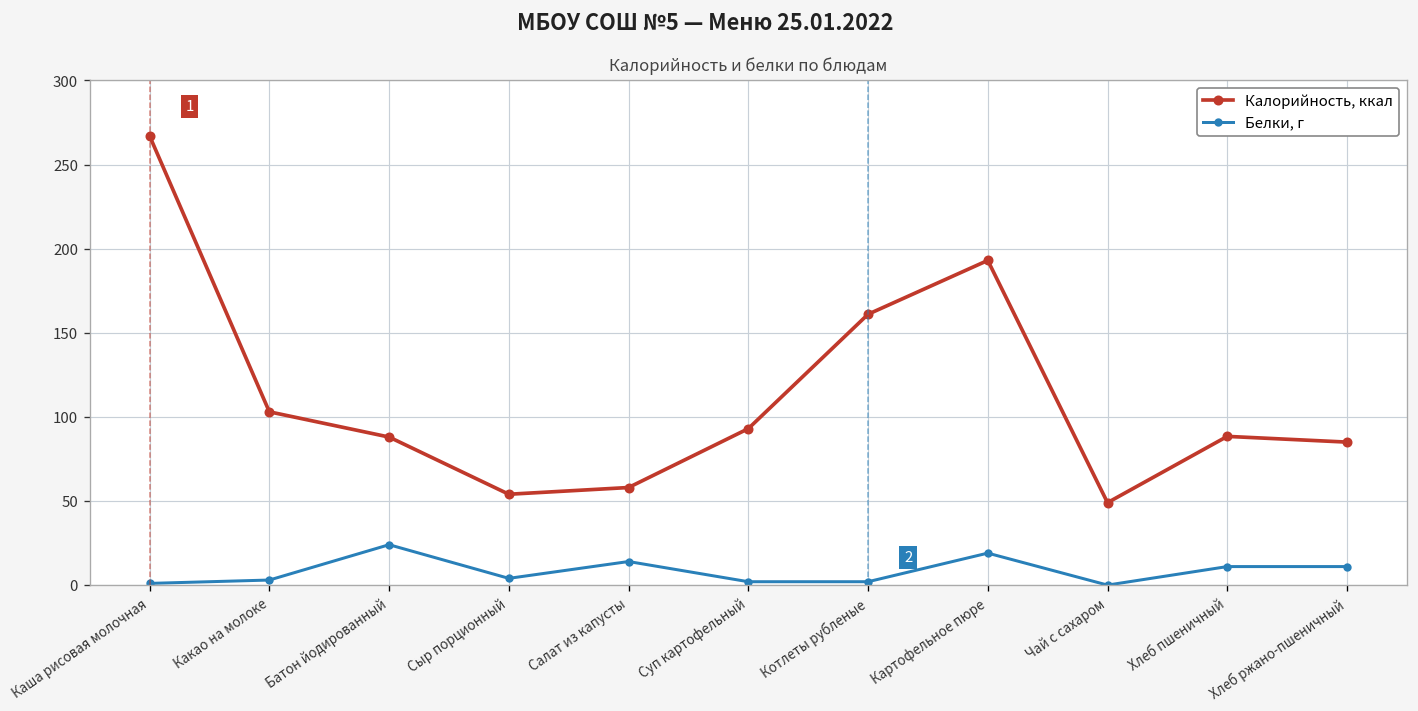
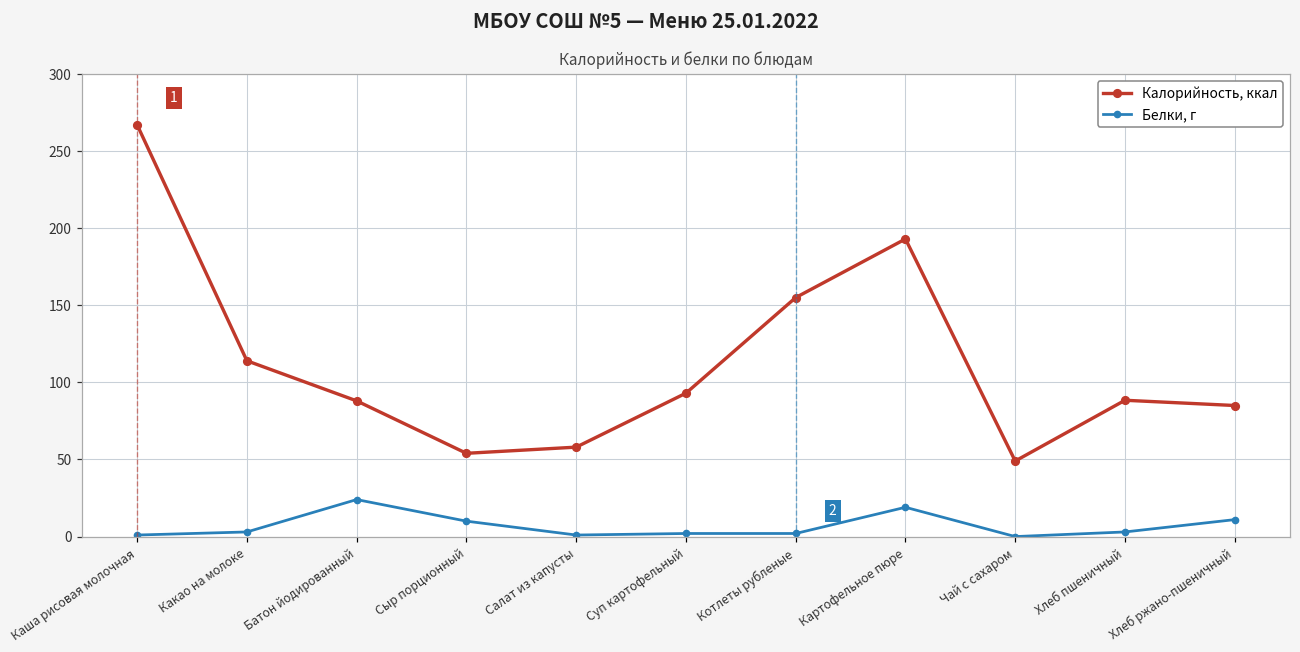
Калорийность, ккал, Какао на молоке: 103 -> 114
Белки, г, Сыр порционный: 4 -> 10
Белки, г, Салат из капусты: 14 -> 1
Калорийность, ккал, Котлеты рубленые: 161 -> 155
Белки, г, Хлеб пшеничный: 11 -> 3
